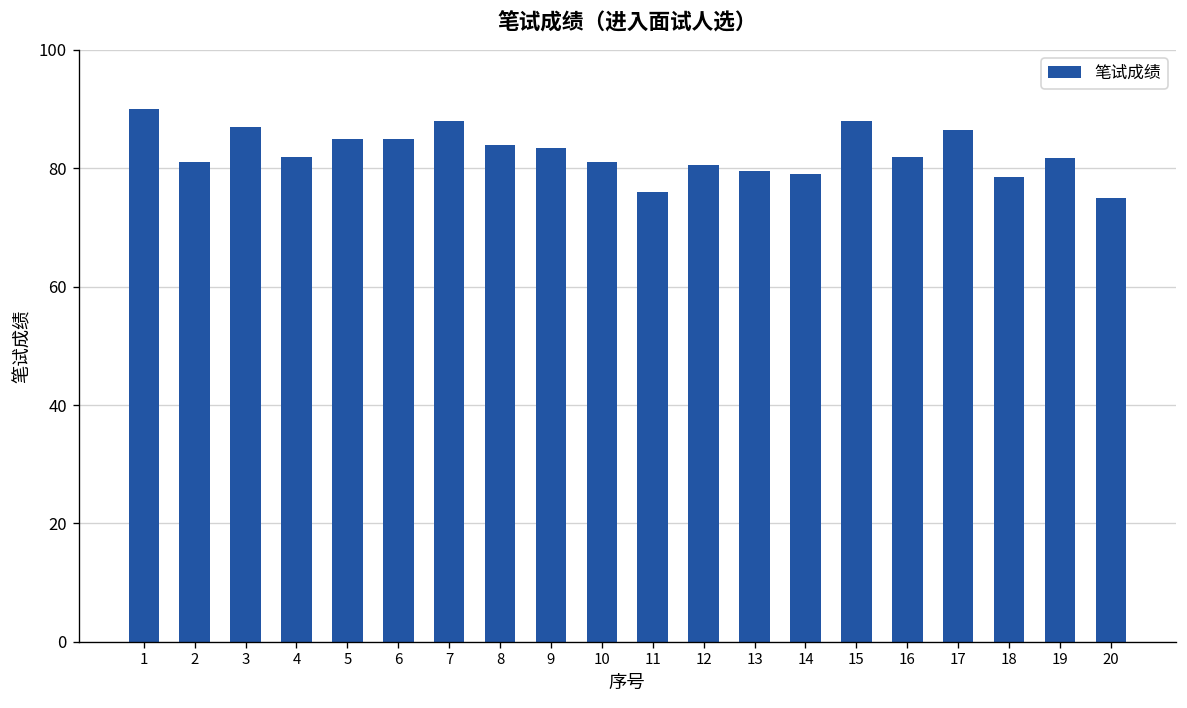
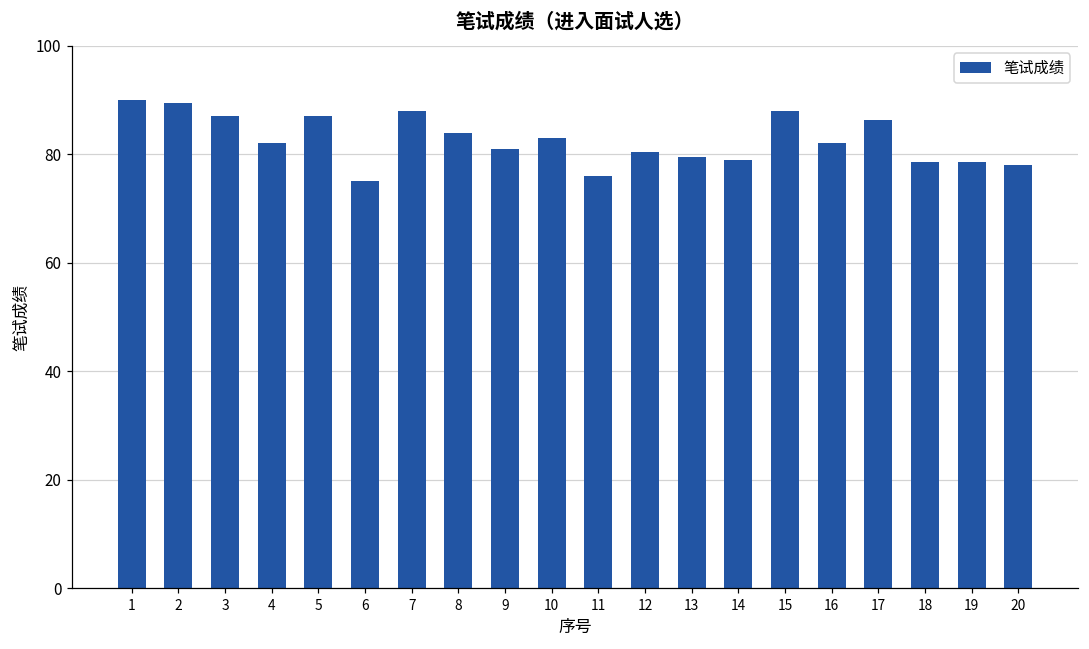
2: 81 -> 90
5: 85 -> 87
6: 85 -> 75
9: 84 -> 81
10: 81 -> 83
19: 82 -> 79
20: 75 -> 78
